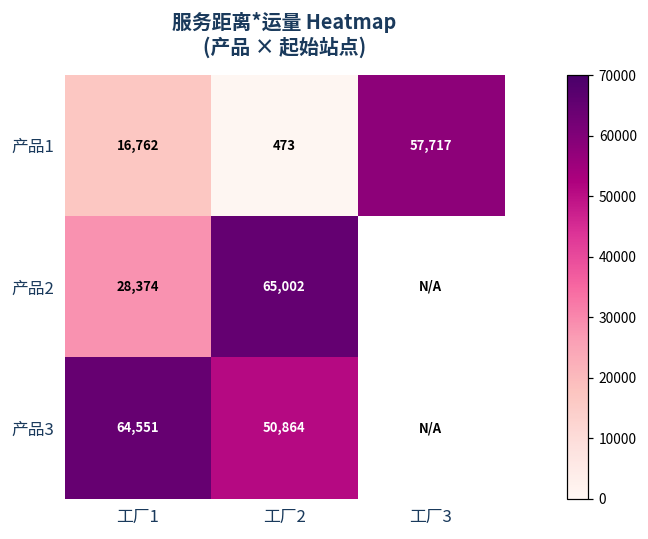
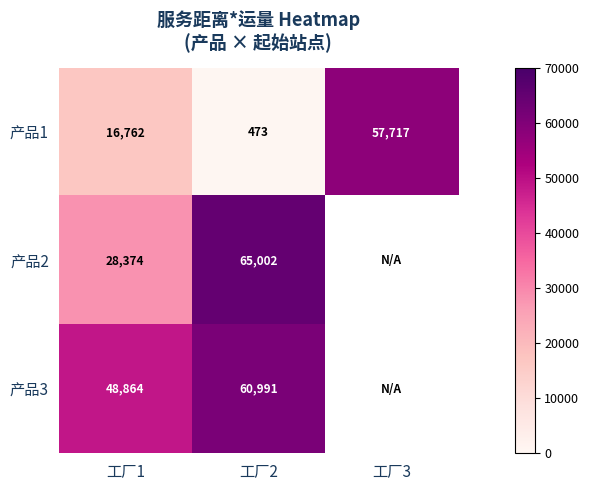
产品3, 工厂1: 64,551 -> 48,864
产品3, 工厂2: 50,864 -> 60,991
